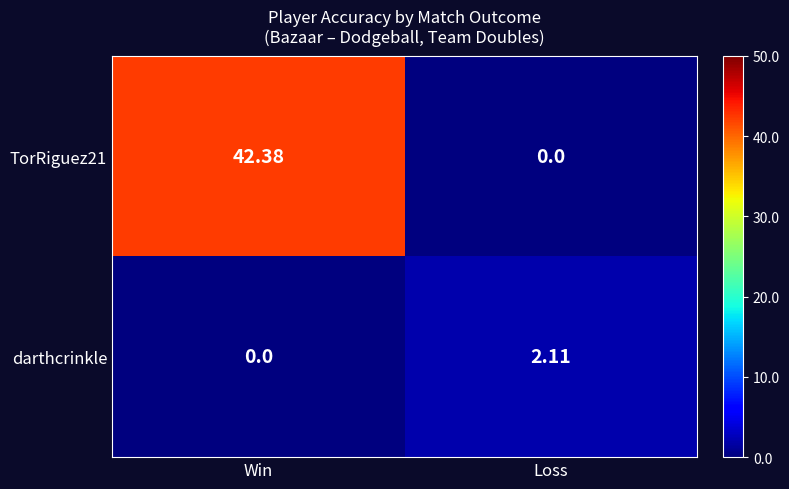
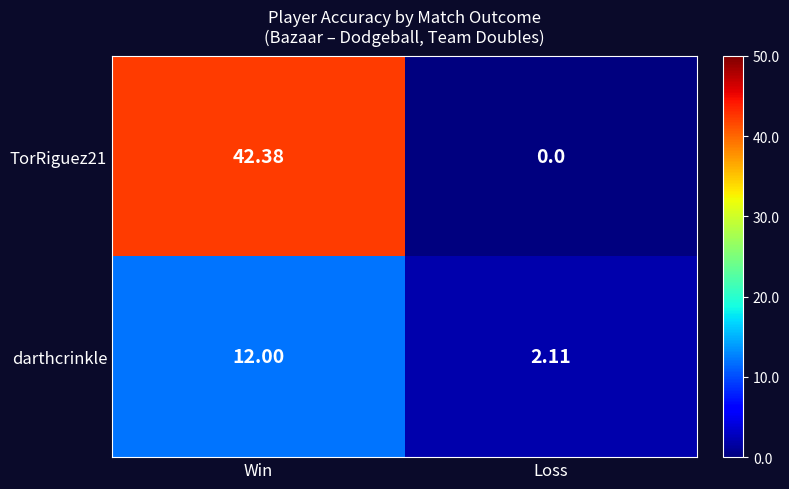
darthcrinkle, Win: 0.0 -> 12.00
